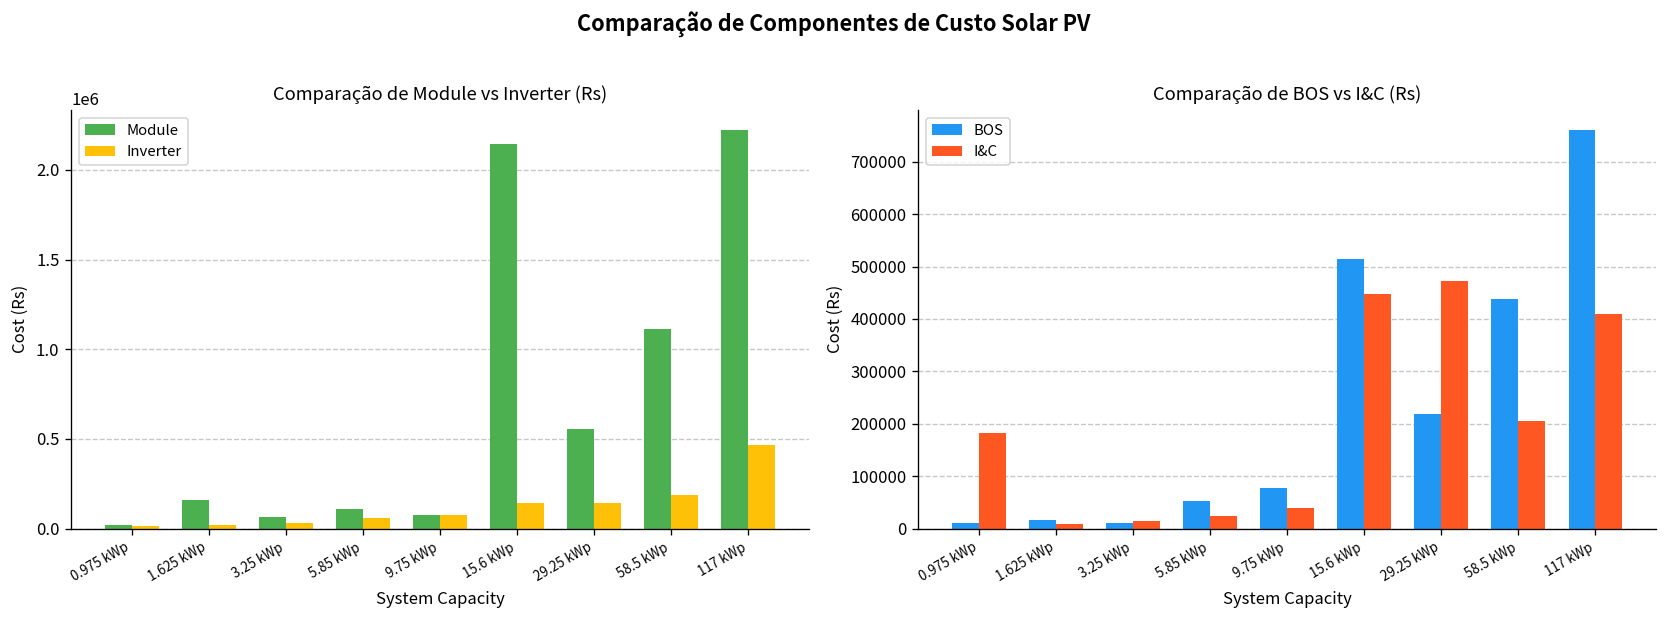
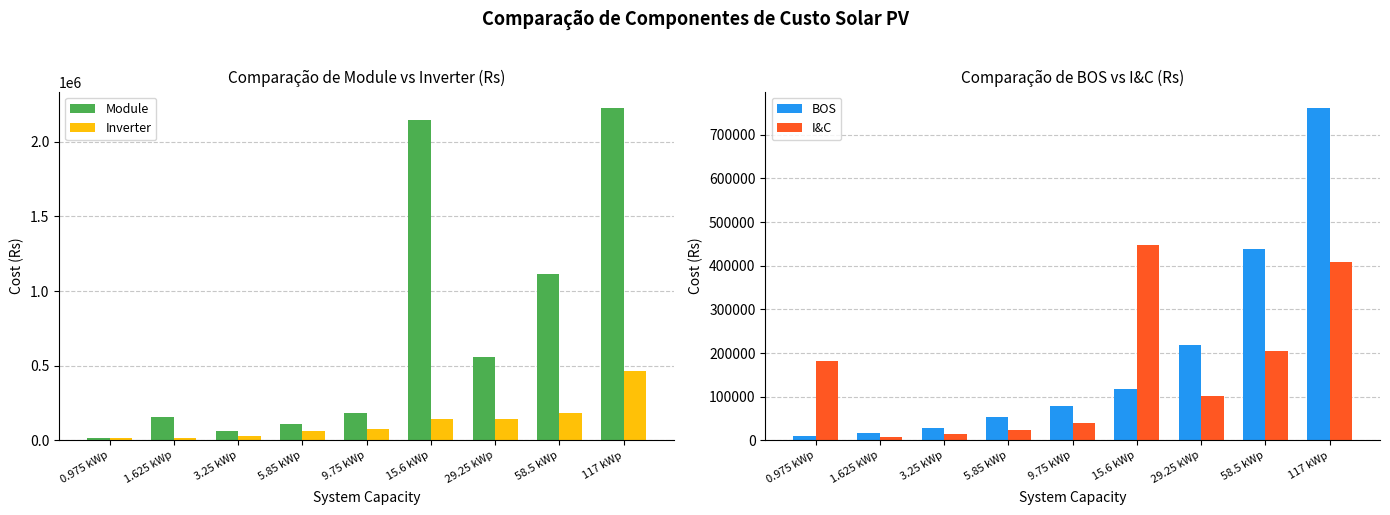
Comparação de Module vs Inverter (Rs), Module, 9.75 kWp: 70000 -> 190000
Comparação de BOS vs I&C (Rs), BOS, 3.25 kWp: 10000 -> 30000
Comparação de BOS vs I&C (Rs), BOS, 15.6 kWp: 510000 -> 120000
Comparação de BOS vs I&C (Rs), I&C, 29.25 kWp: 470000 -> 100000
